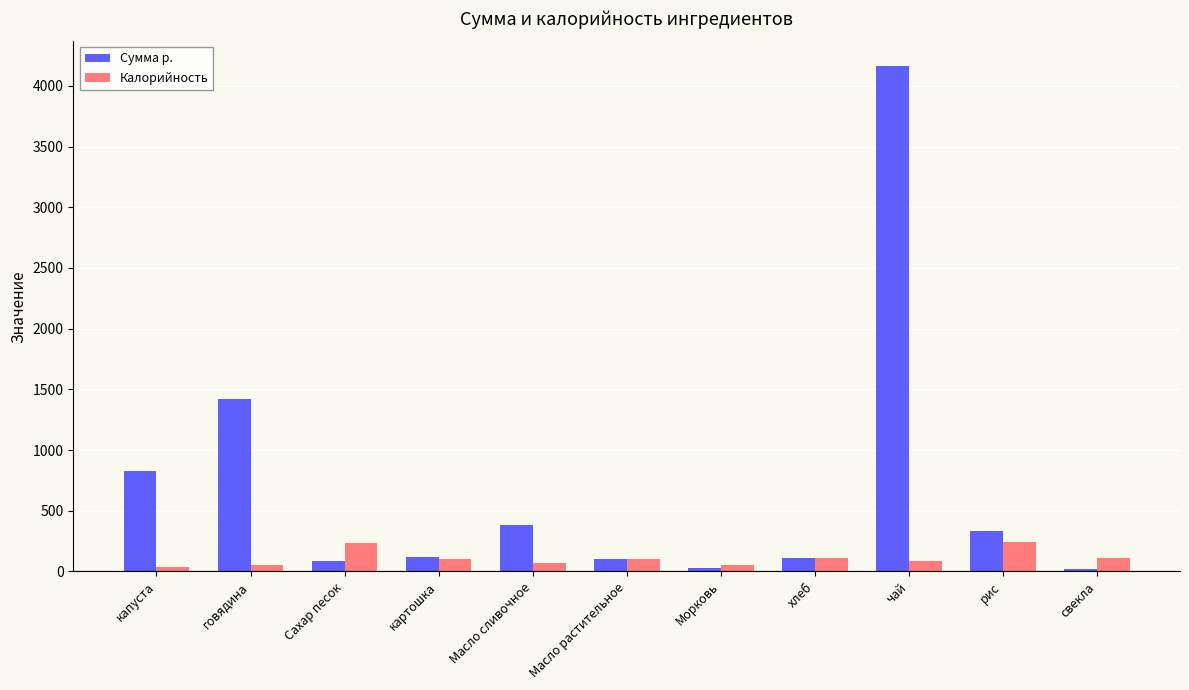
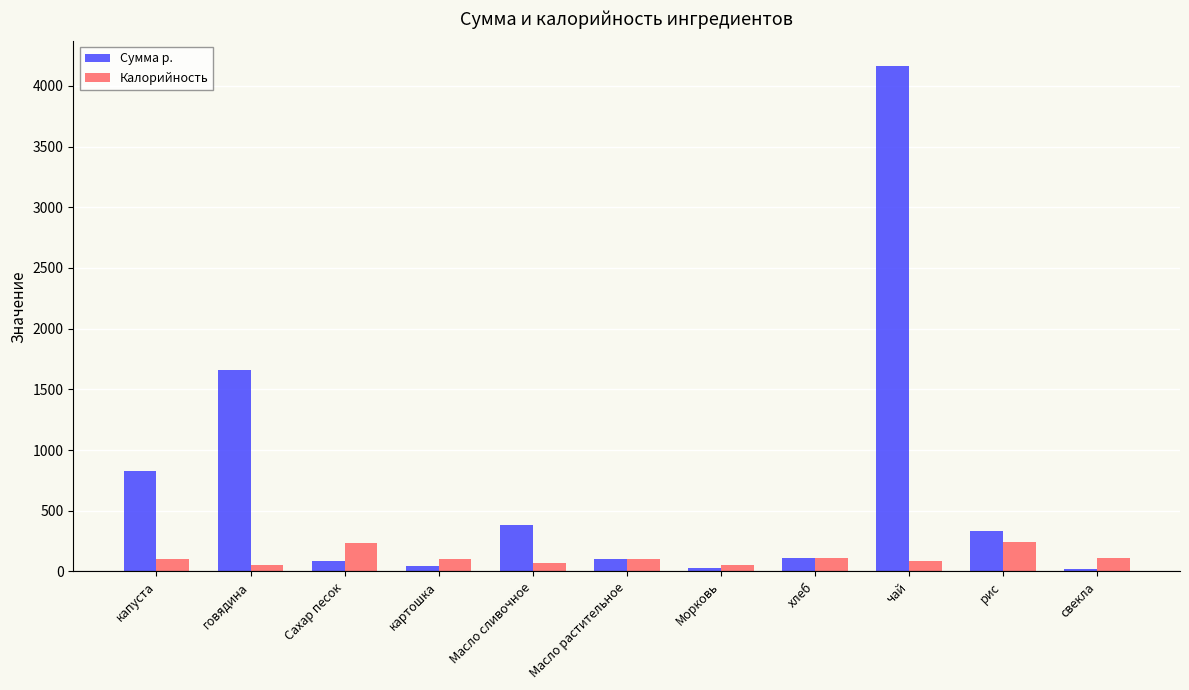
Калорийность, капуста: 30 -> 100
Сумма р., говядина: 1420 -> 1660
Сумма р., картошка: 120 -> 40
